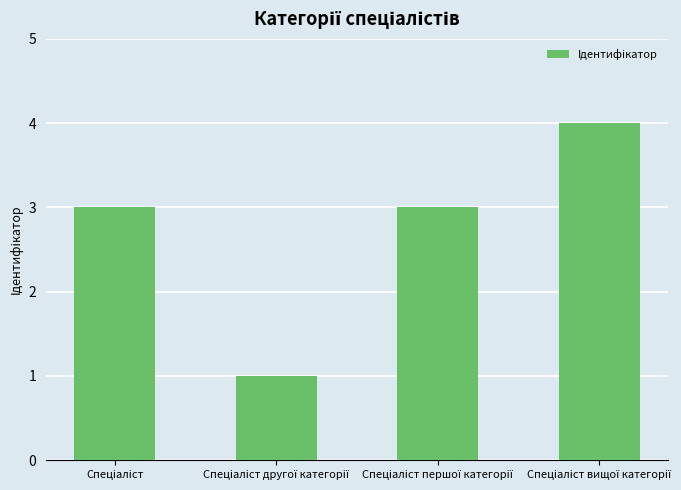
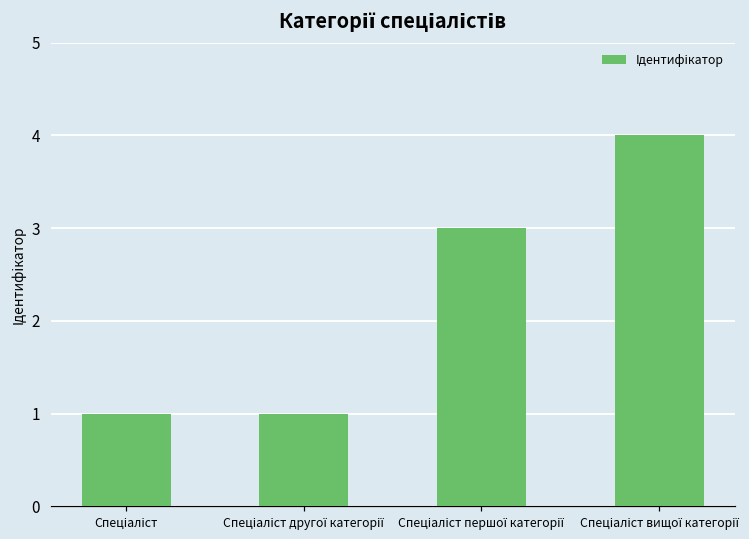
Спеціаліст: 3 -> 1
